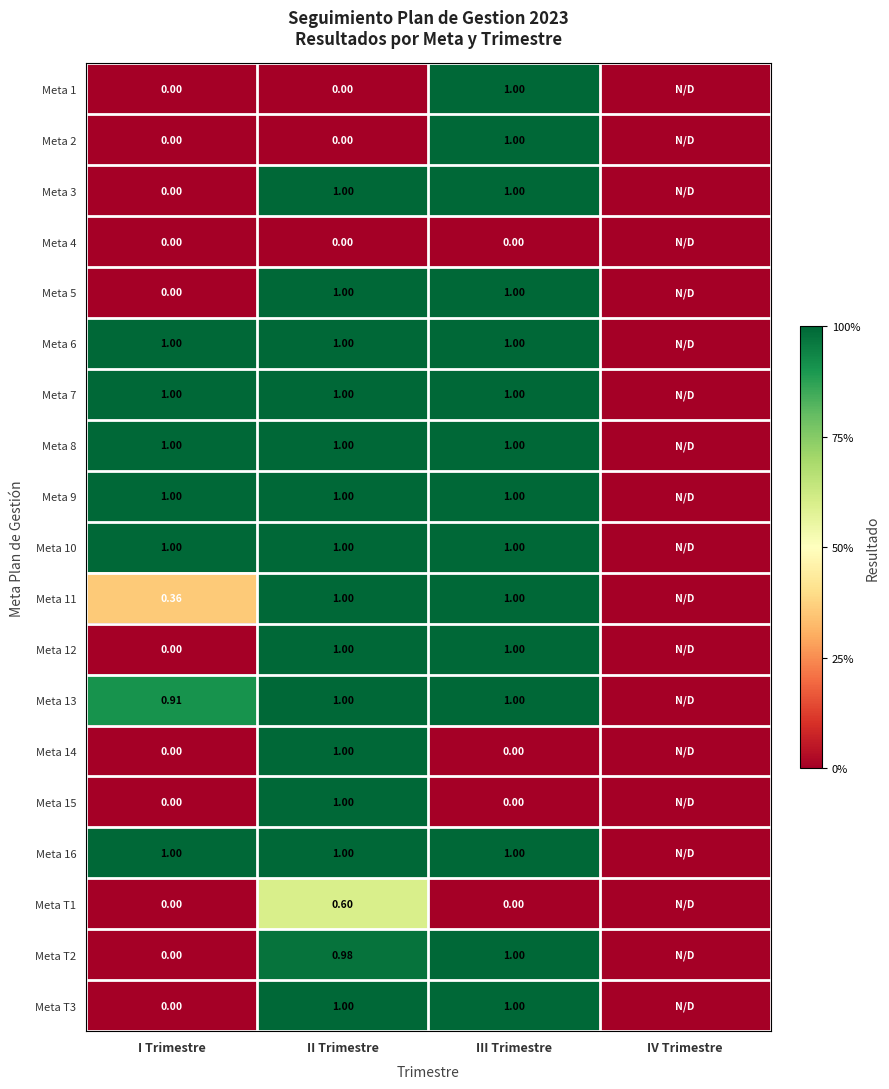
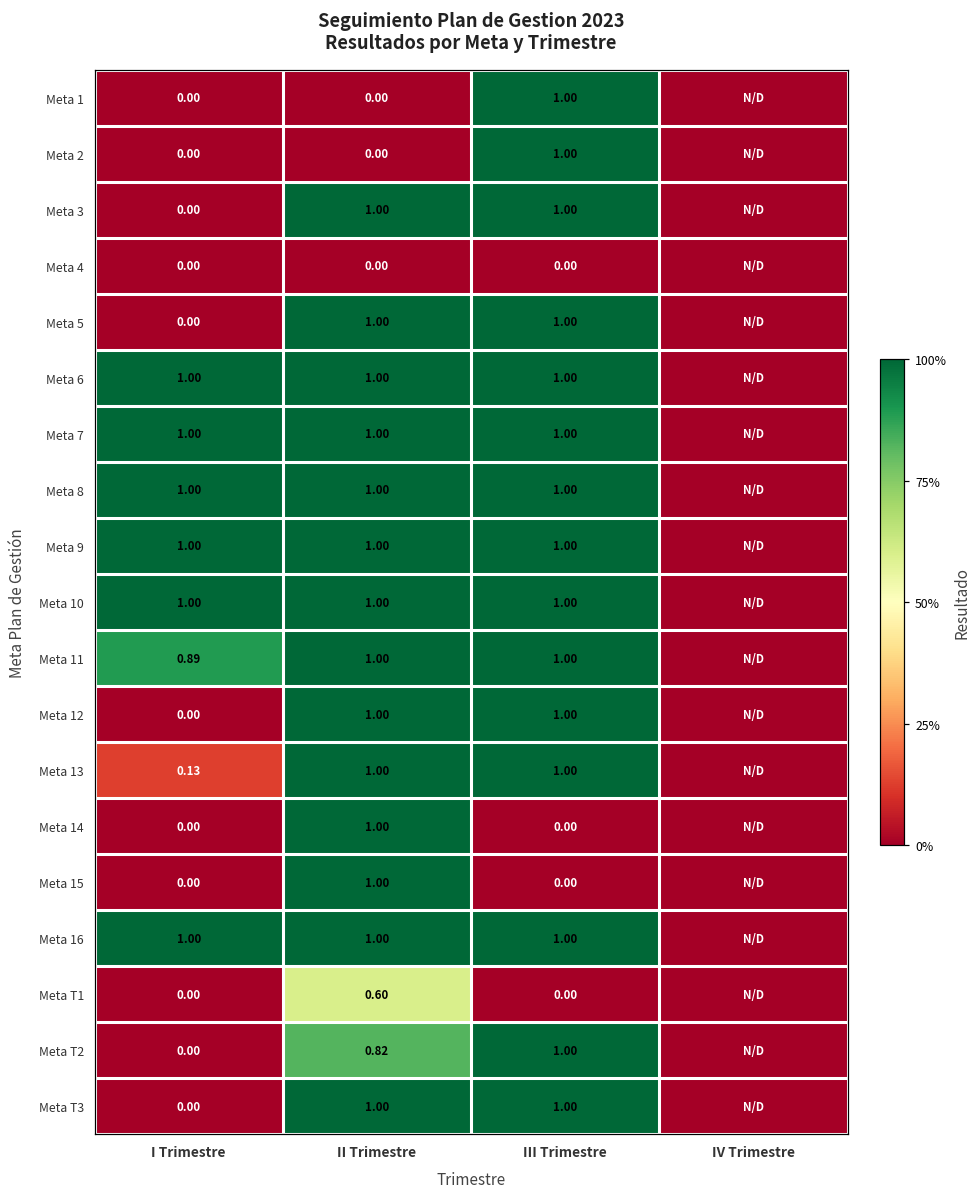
Meta 11, I Trimestre: 0.36 -> 0.89
Meta 13, I Trimestre: 0.91 -> 0.13
Meta T2, II Trimestre: 0.98 -> 0.82
